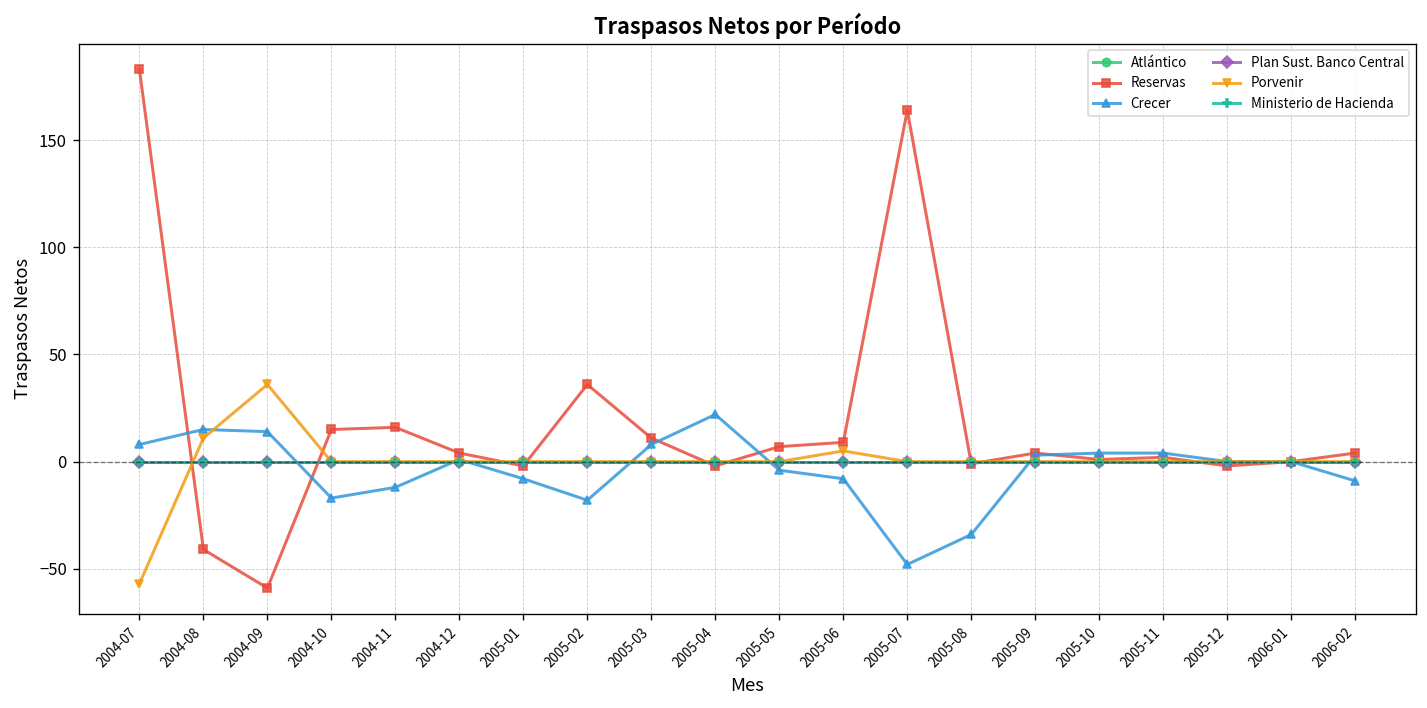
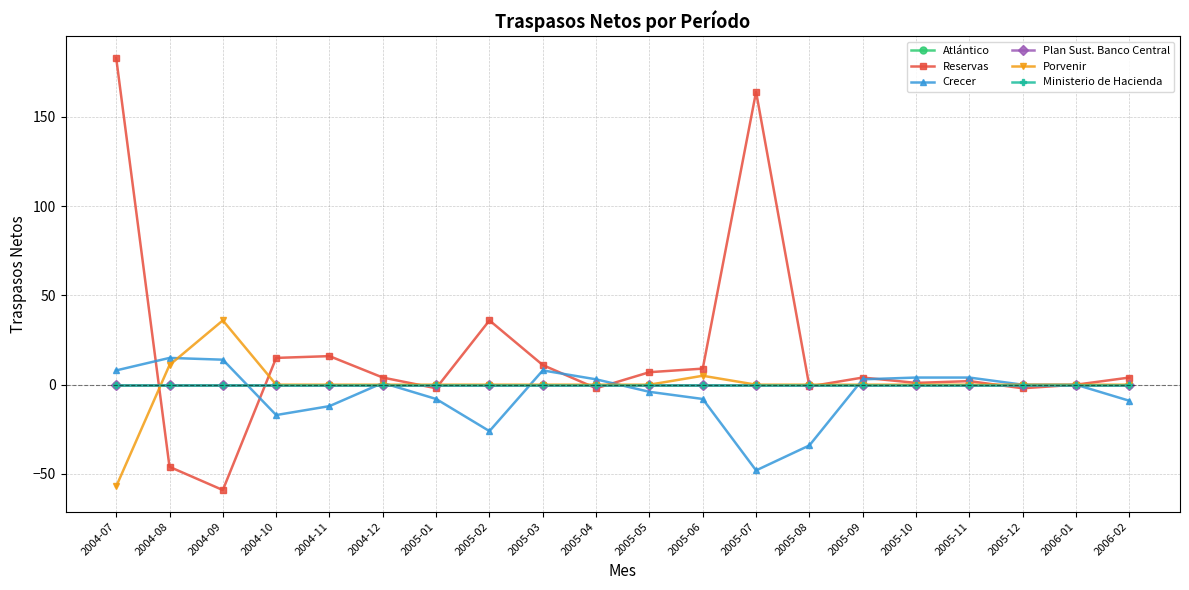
Reservas, 2004-08: -41 -> -46
Crecer, 2005-02: -18 -> -26
Crecer, 2005-04: 22 -> 3
